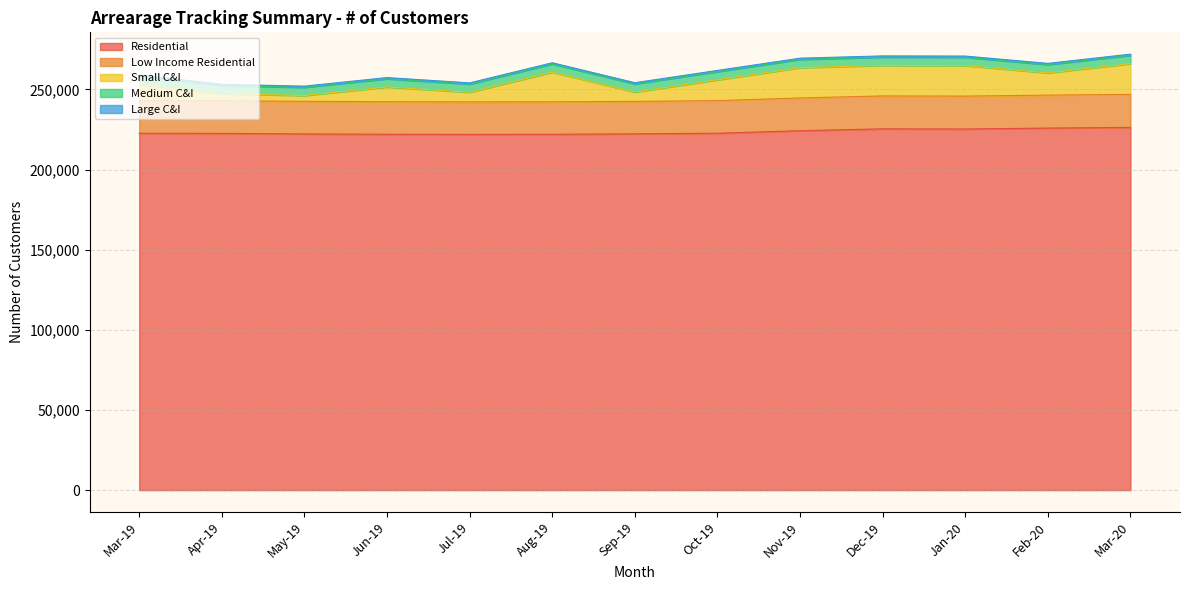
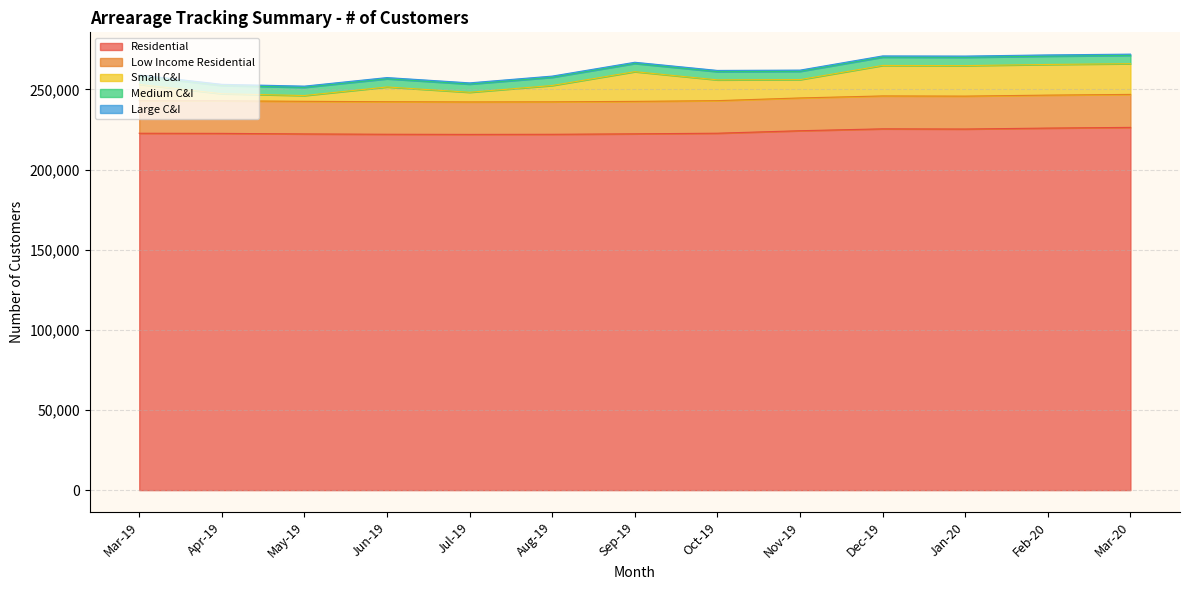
Small C&I, Aug-19: 19,000 -> 10,000
Small C&I, Sep-19: 6,000 -> 19,000
Small C&I, Nov-19: 19,000 -> 11,000
Small C&I, Feb-20: 14,000 -> 19,000
